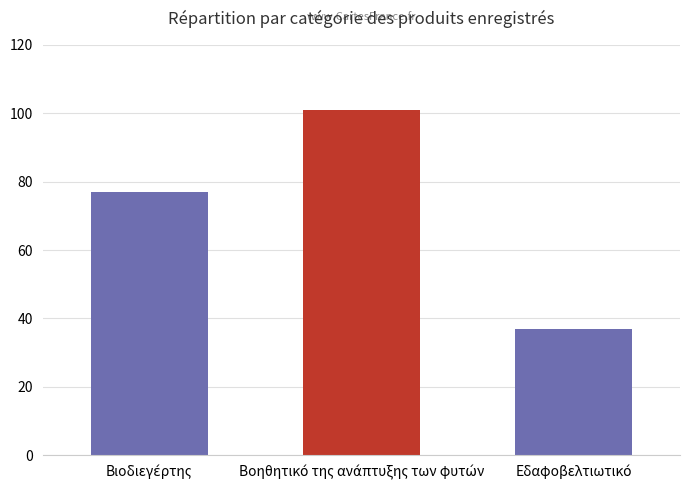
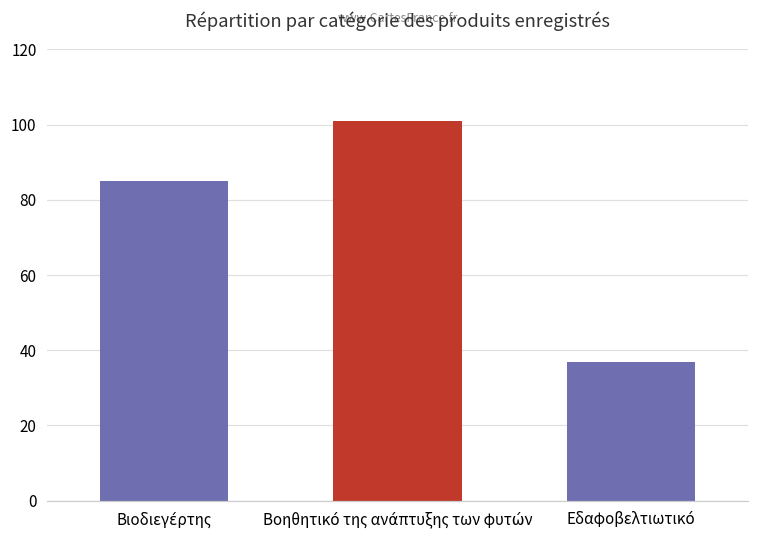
Βιοδιεγέρτης: 77 -> 85
